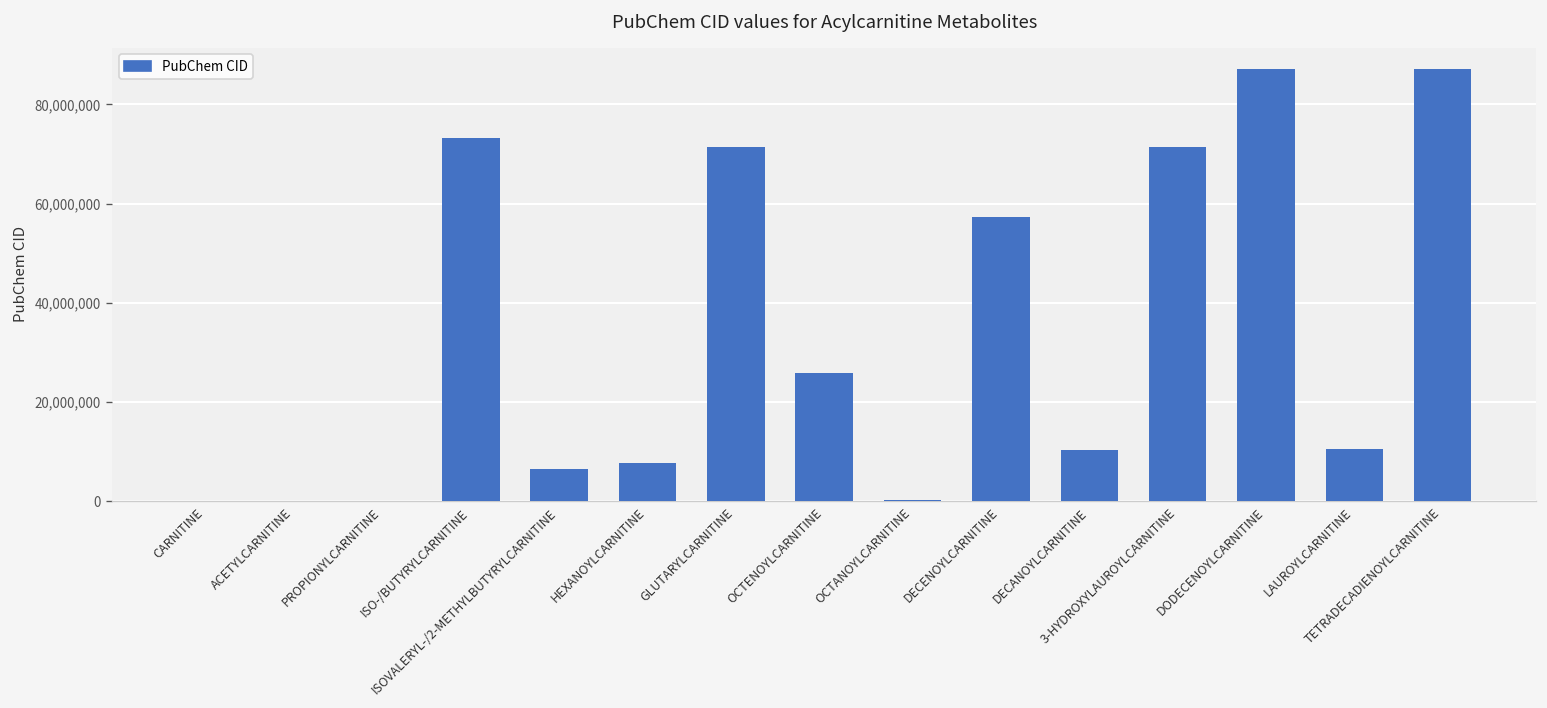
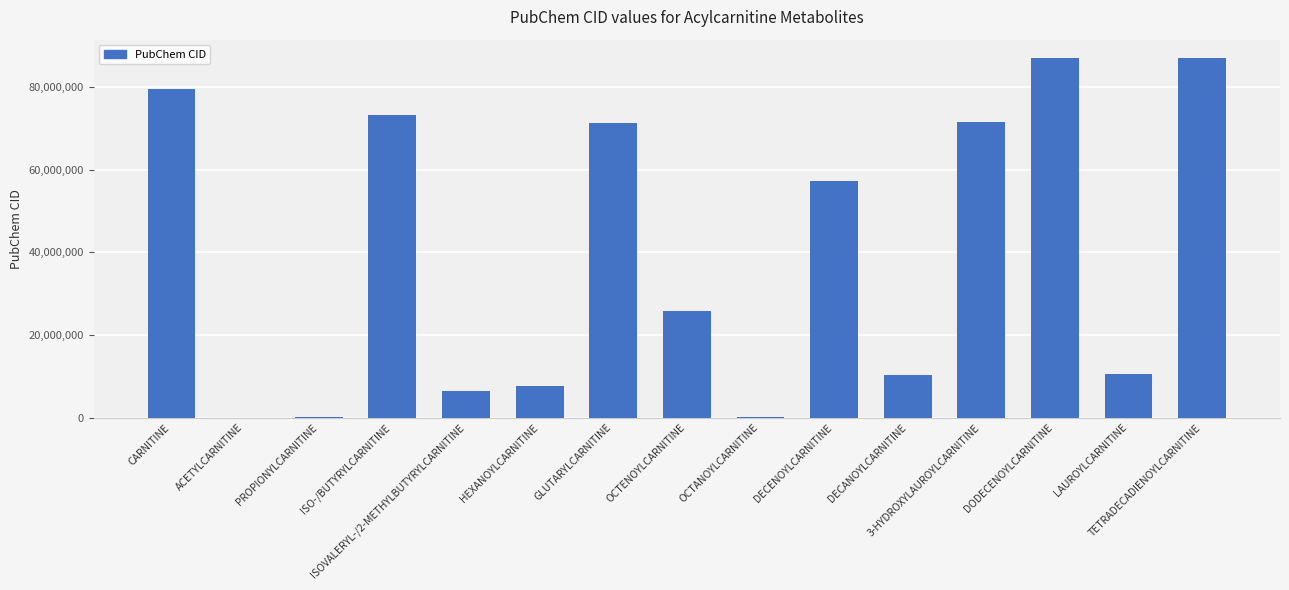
CARNITINE: 0 -> 80,000,000
